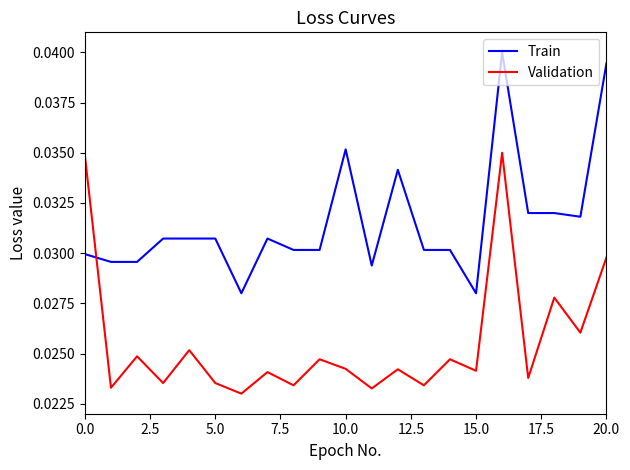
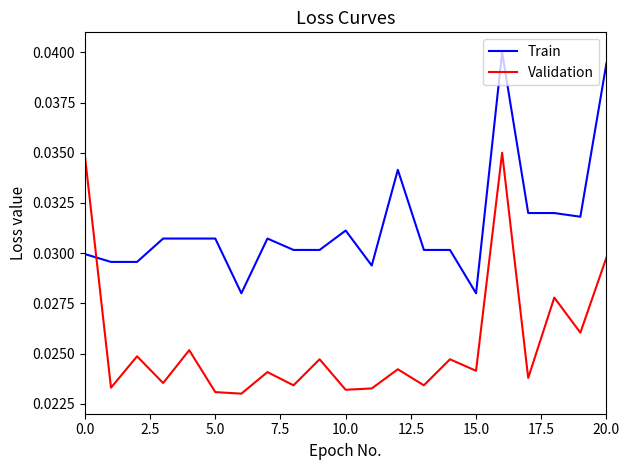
Validation, 5.0: 0.0235 -> 0.0231
Train, 10.0: 0.0352 -> 0.0311
Validation, 10.0: 0.0242 -> 0.0232
